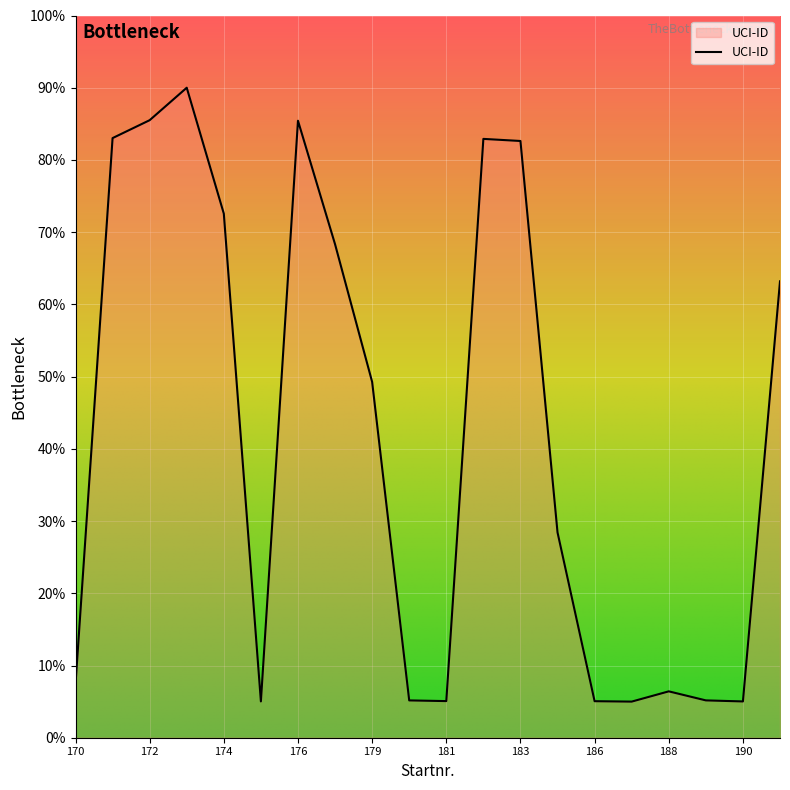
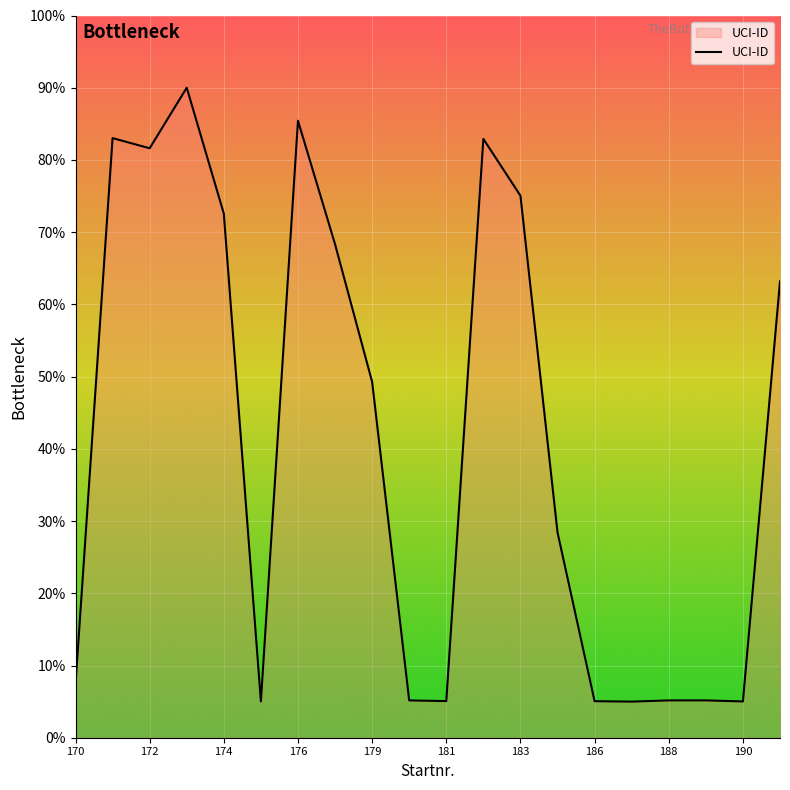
172: 86% -> 82%
183: 83% -> 75%
188: 6% -> 5%
